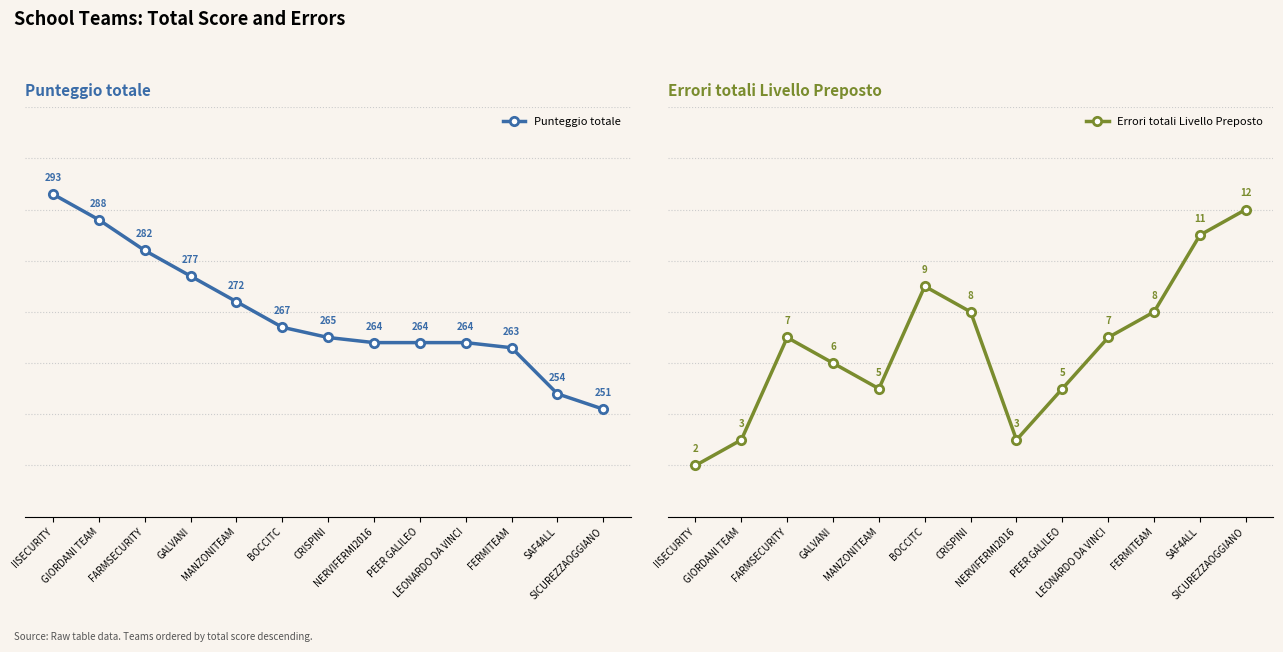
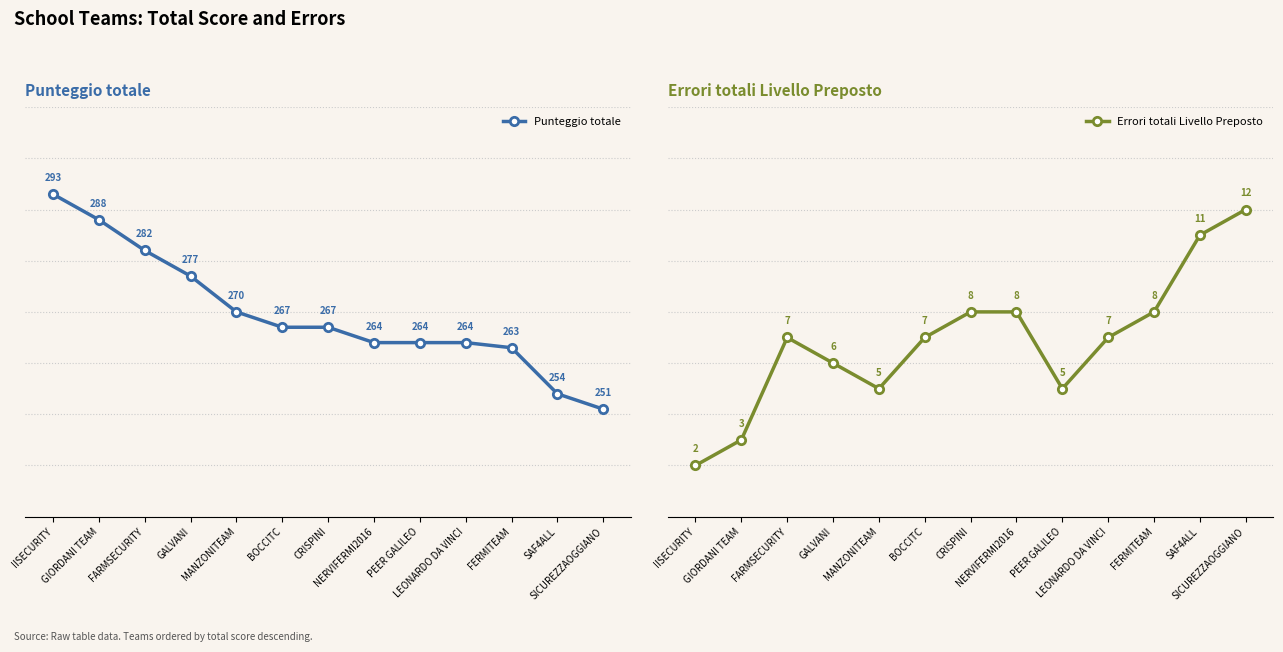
Punteggio totale, MANZONITEAM: 272 -> 270
Punteggio totale, CRISPINI: 265 -> 267
Errori totali Livello Preposto, BOCCITC: 9 -> 7
Errori totali Livello Preposto, NERVIFERMI2016: 3 -> 8
